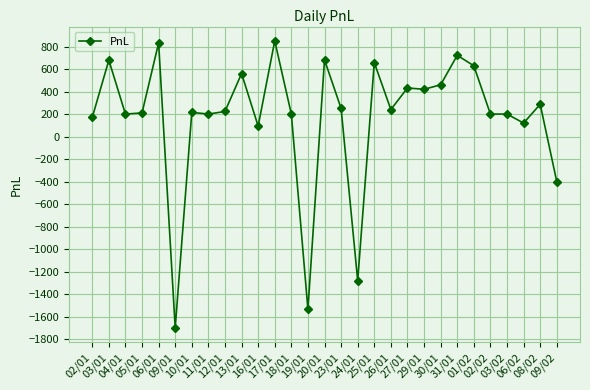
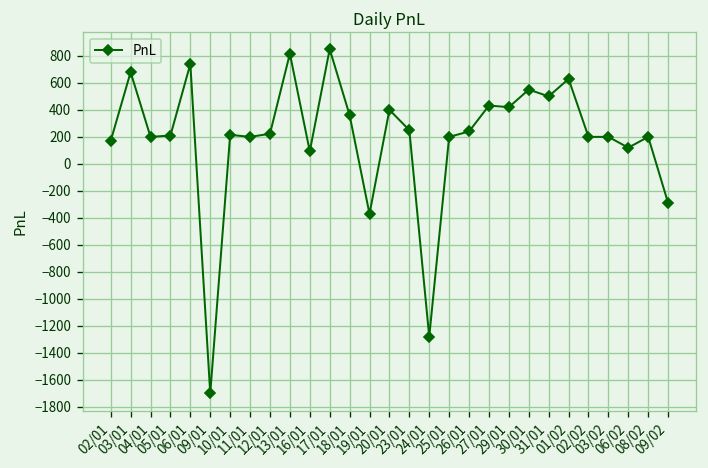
06/01: 830 -> 740
13/01: 560 -> 820
18/01: 200 -> 360
19/01: -1540 -> -370
20/01: 680 -> 400
25/01: 660 -> 200
30/01: 460 -> 550
31/01: 720 -> 500
08/02: 290 -> 200
09/02: -400 -> -290
